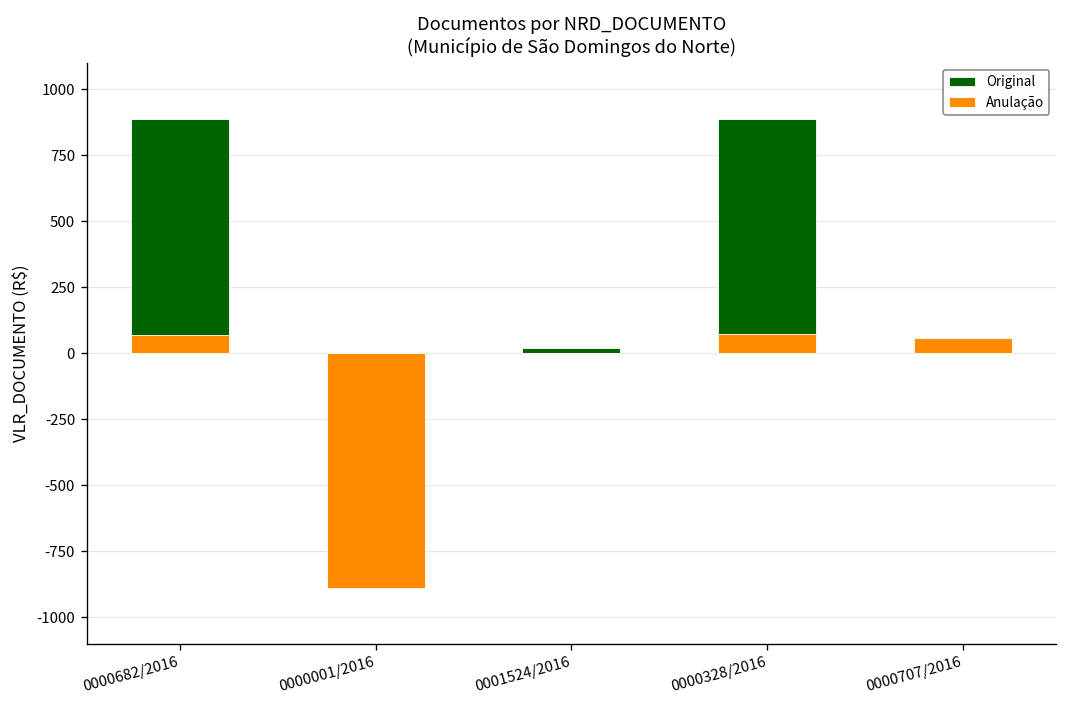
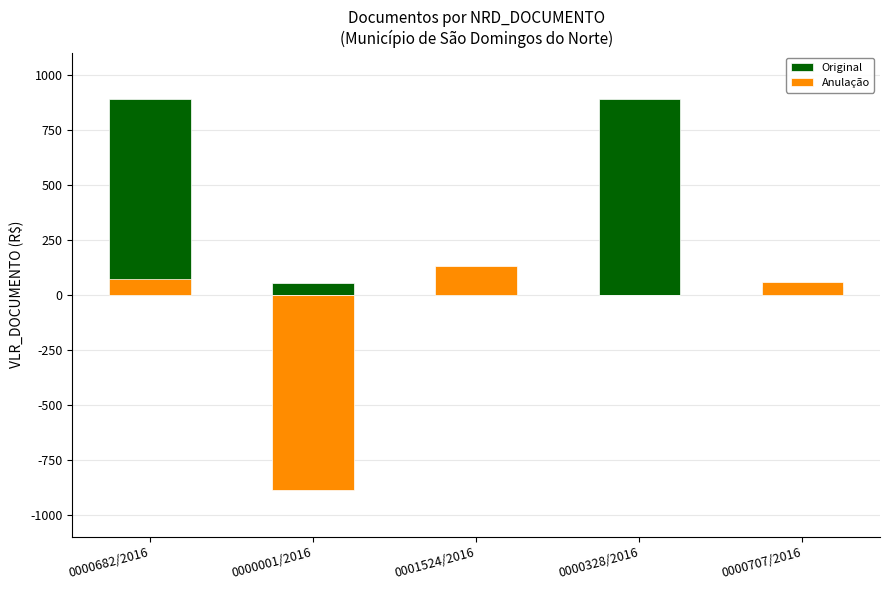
Original, 0000001/2016: 0 -> 50
Anulação, 0001524/2016: 0 -> 130
Anulação, 0000328/2016: 70 -> 0
